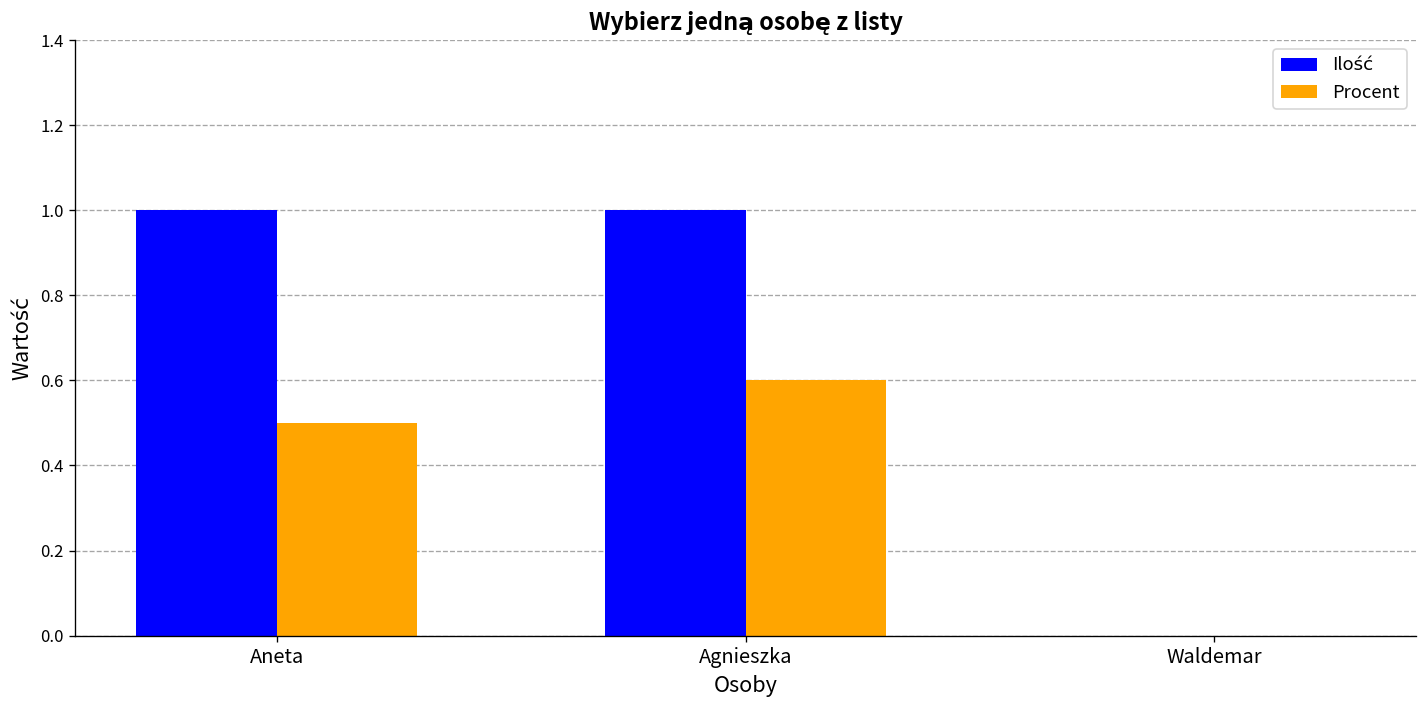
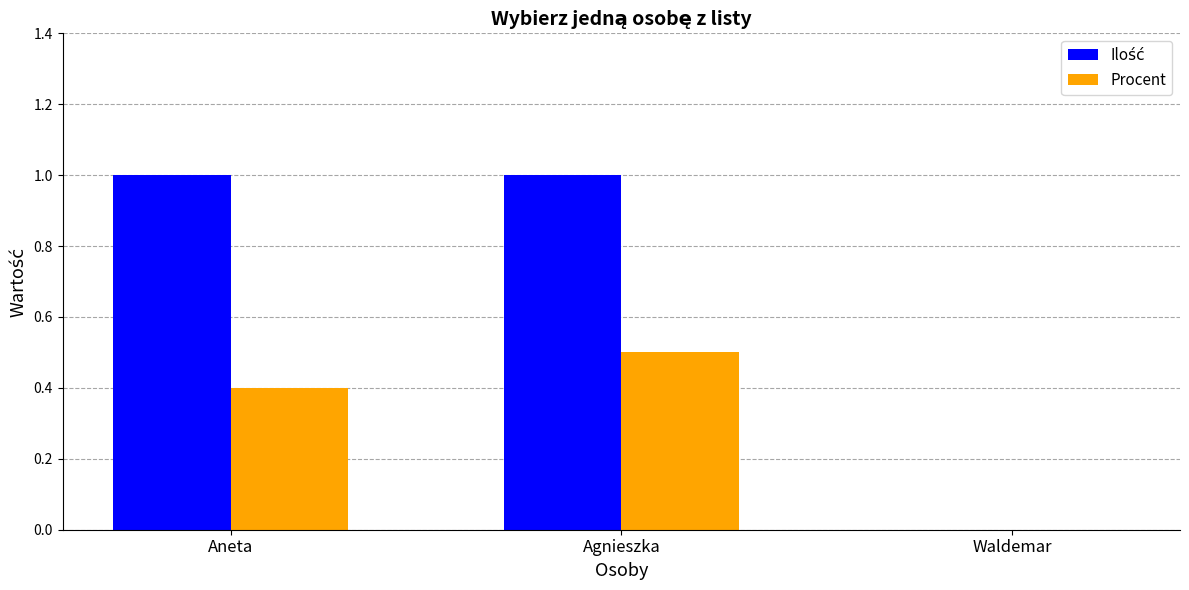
Procent, Aneta: 0.5 -> 0.4
Procent, Agnieszka: 0.6 -> 0.5
